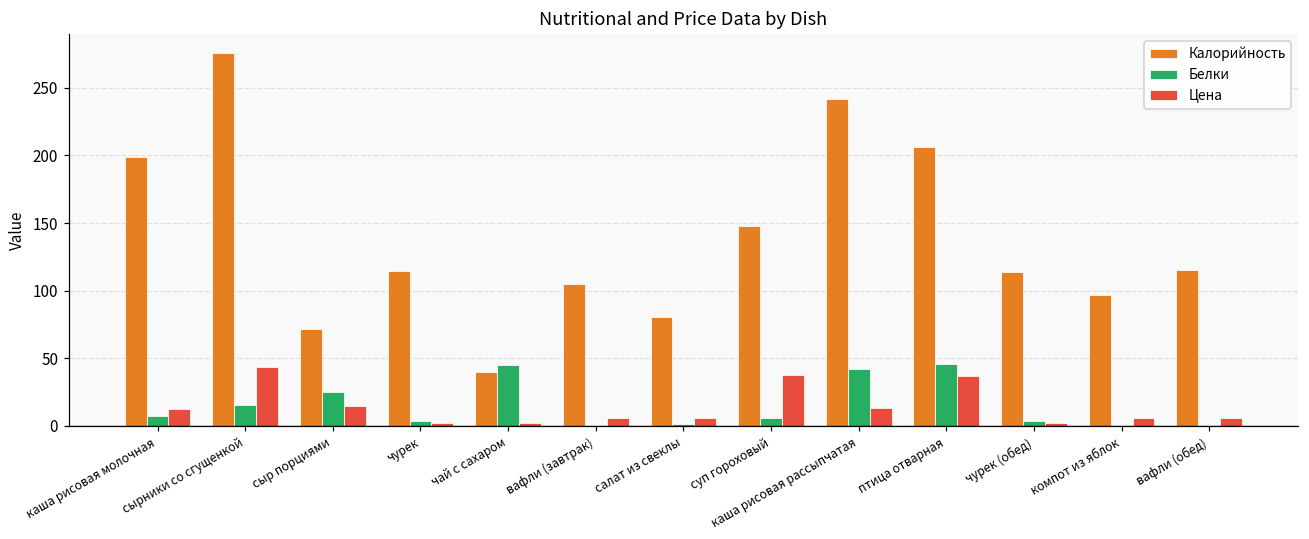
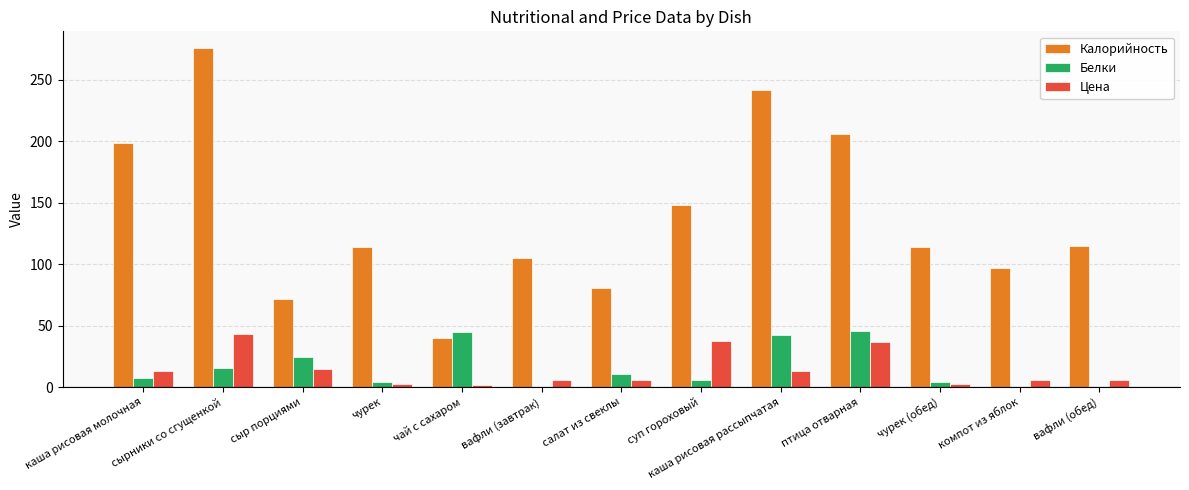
Белки, салат из свеклы: 1 -> 11
